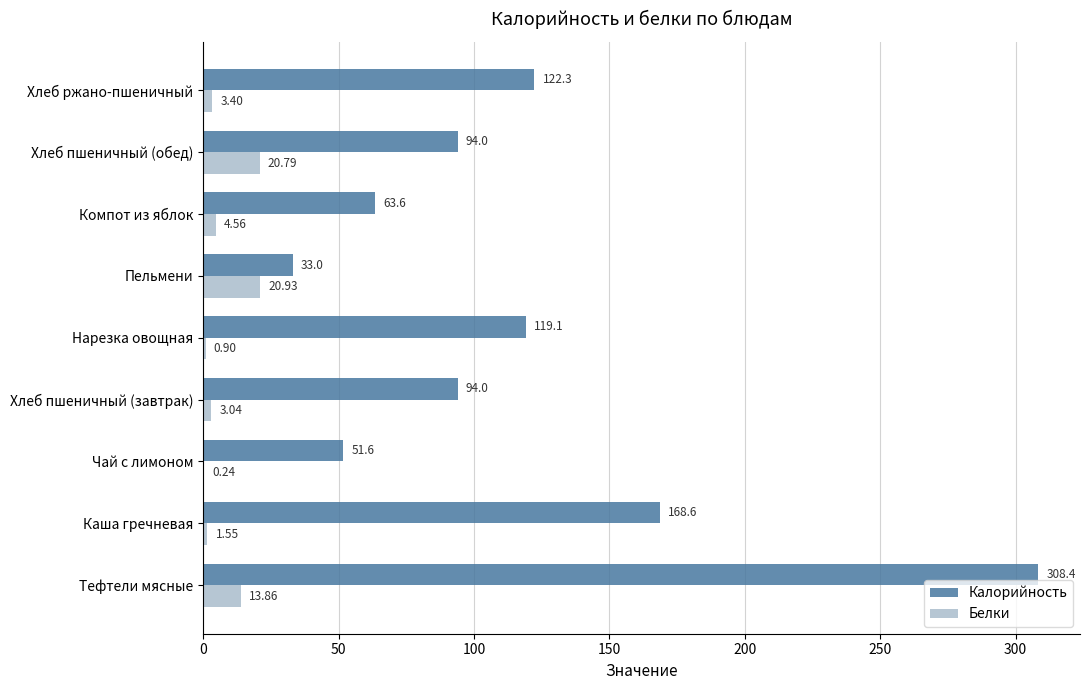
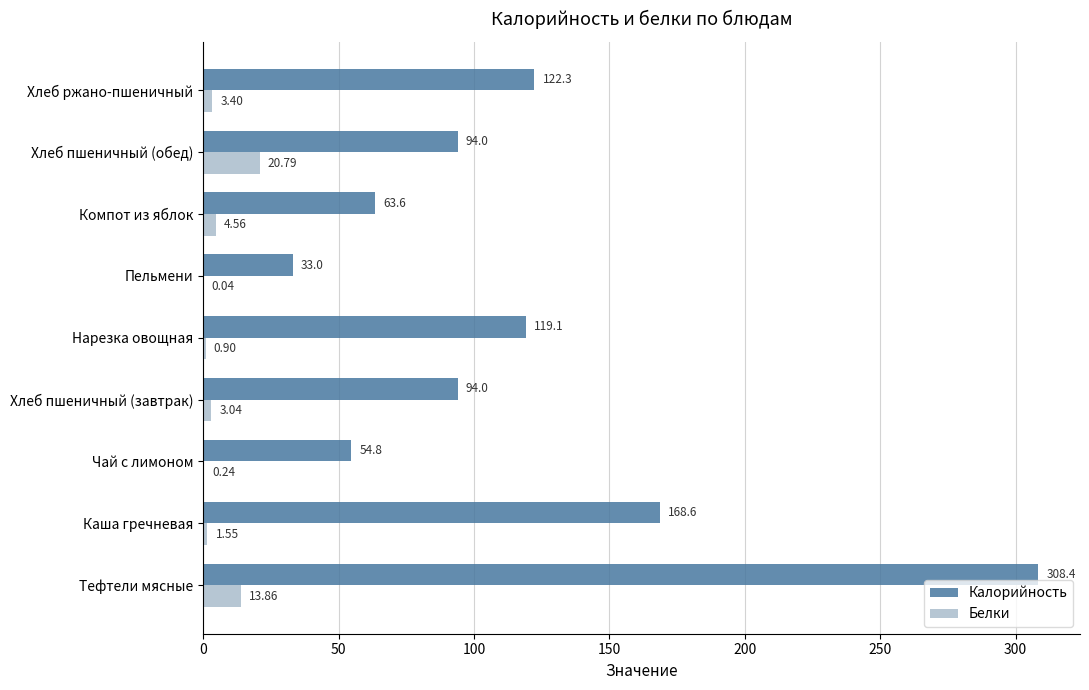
Белки, Пельмени: 20.93 -> 0.04
Калорийность, Чай с лимоном: 51.6 -> 54.8
